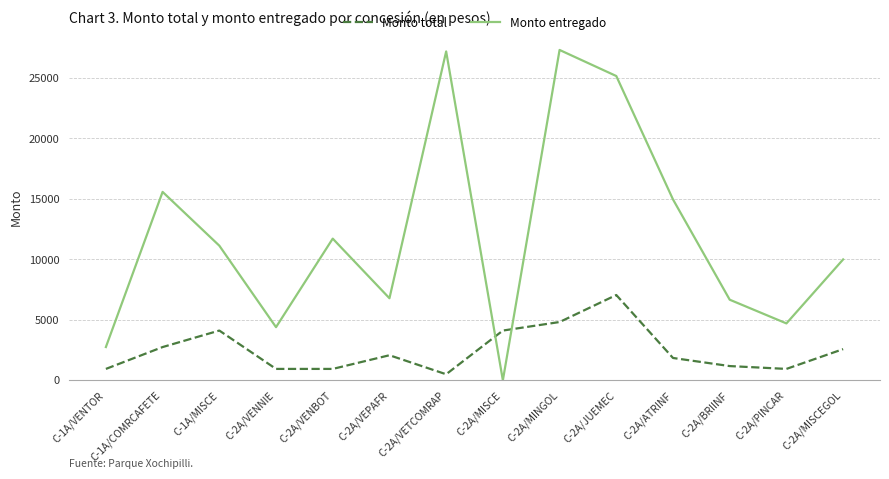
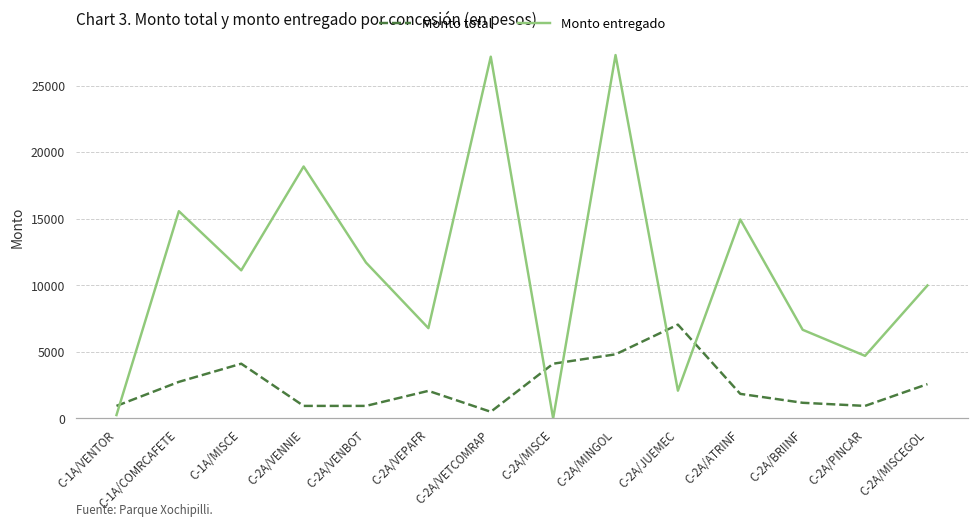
Monto entregado, C-1A/VENTOR: 2700 -> 300
Monto entregado, C-2A/VENNIE: 4400 -> 18900
Monto entregado, C-2A/JUEMEC: 25200 -> 2100
